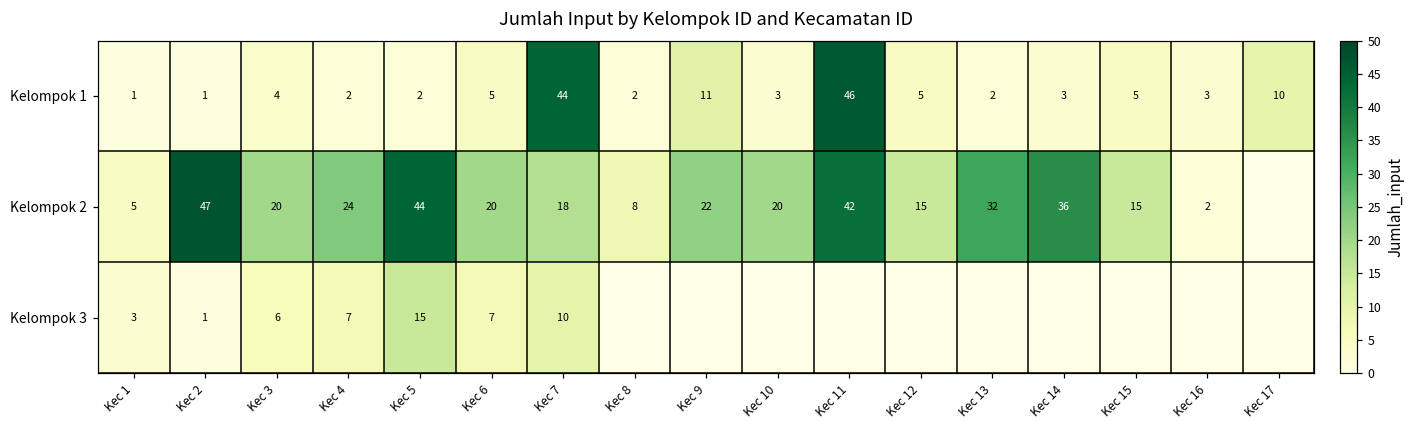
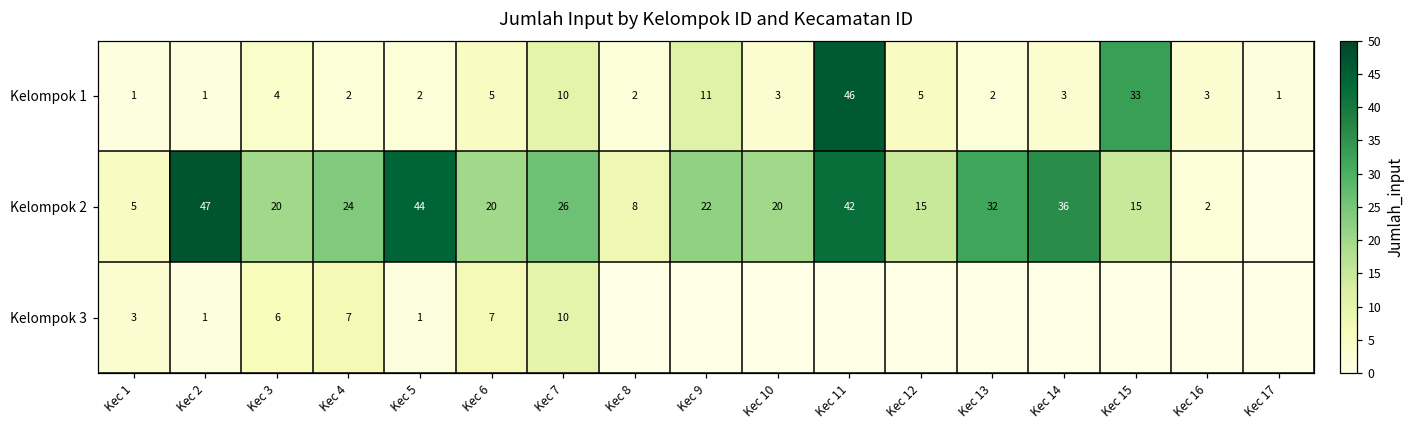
Kelompok 1, Kec 7: 44 -> 10
Kelompok 1, Kec 15: 5 -> 33
Kelompok 1, Kec 17: 10 -> 1
Kelompok 2, Kec 7: 18 -> 26
Kelompok 3, Kec 5: 15 -> 1
